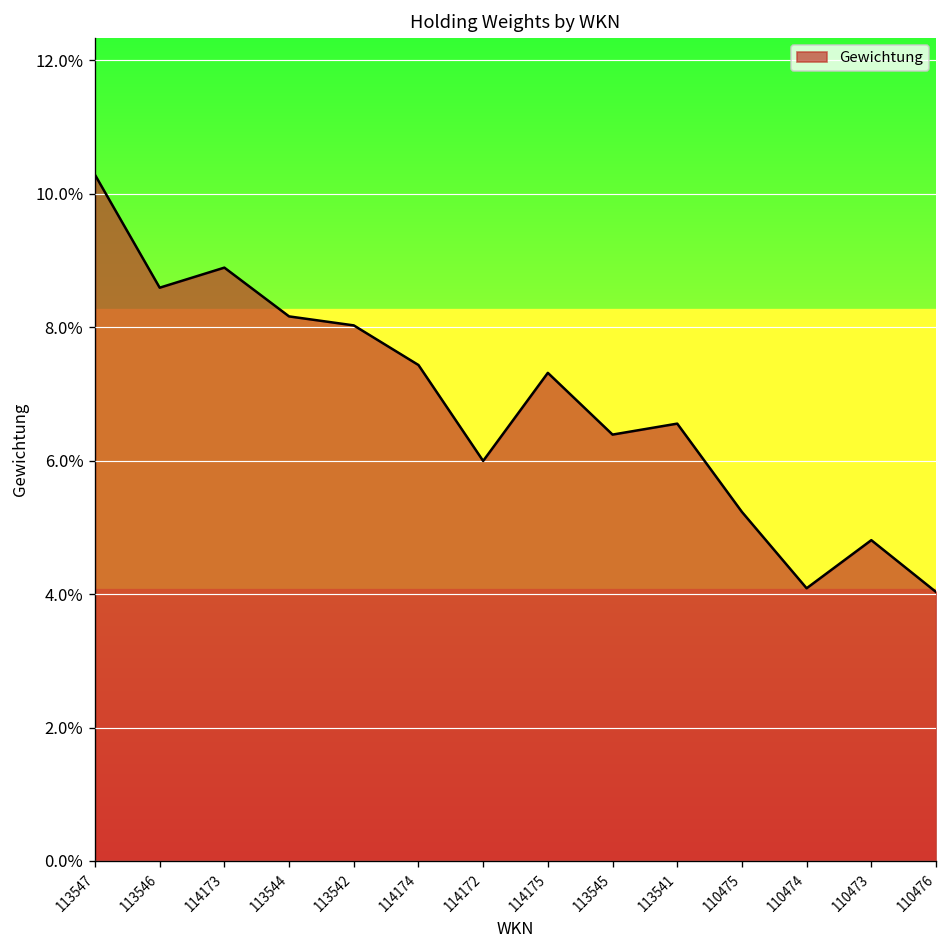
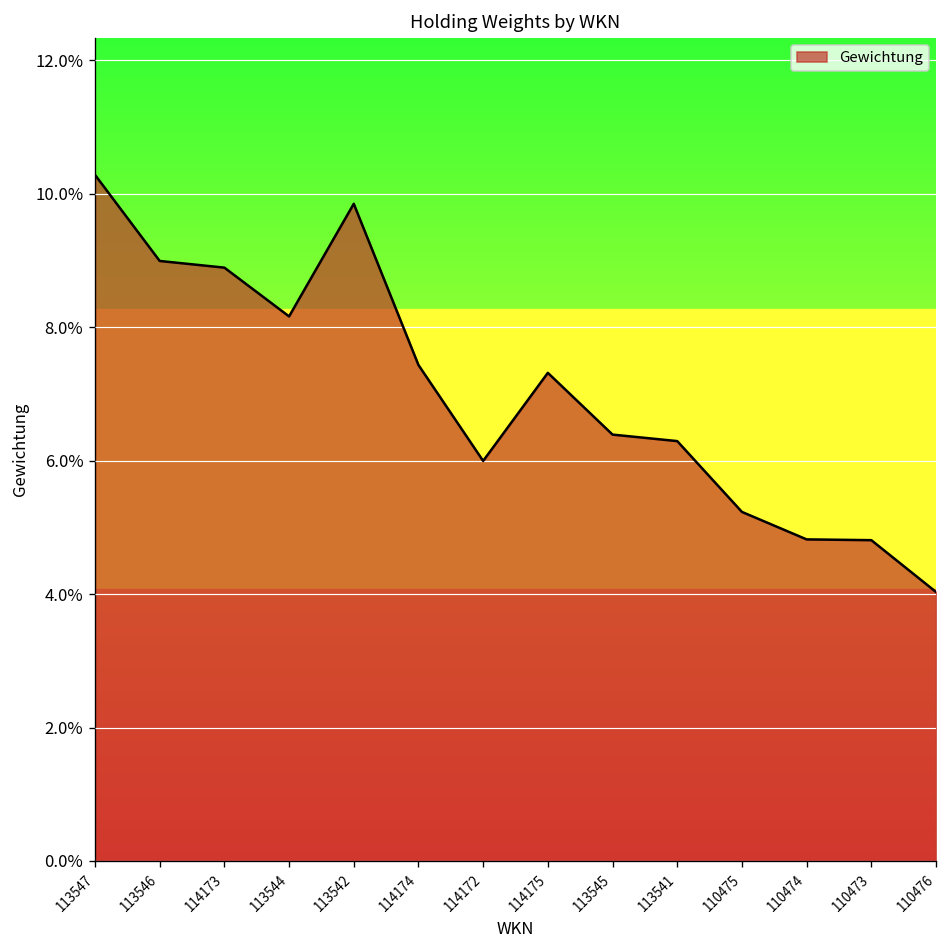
113546: 8.6% -> 9.0%
113542: 8.0% -> 9.8%
113541: 6.6% -> 6.3%
110474: 4.1% -> 4.8%
